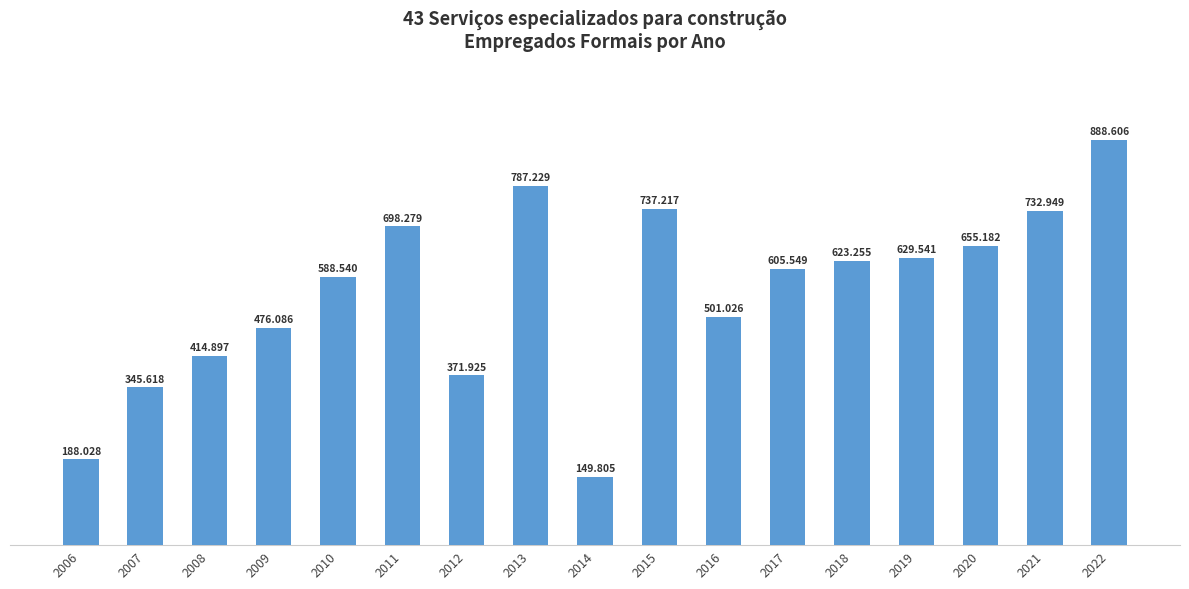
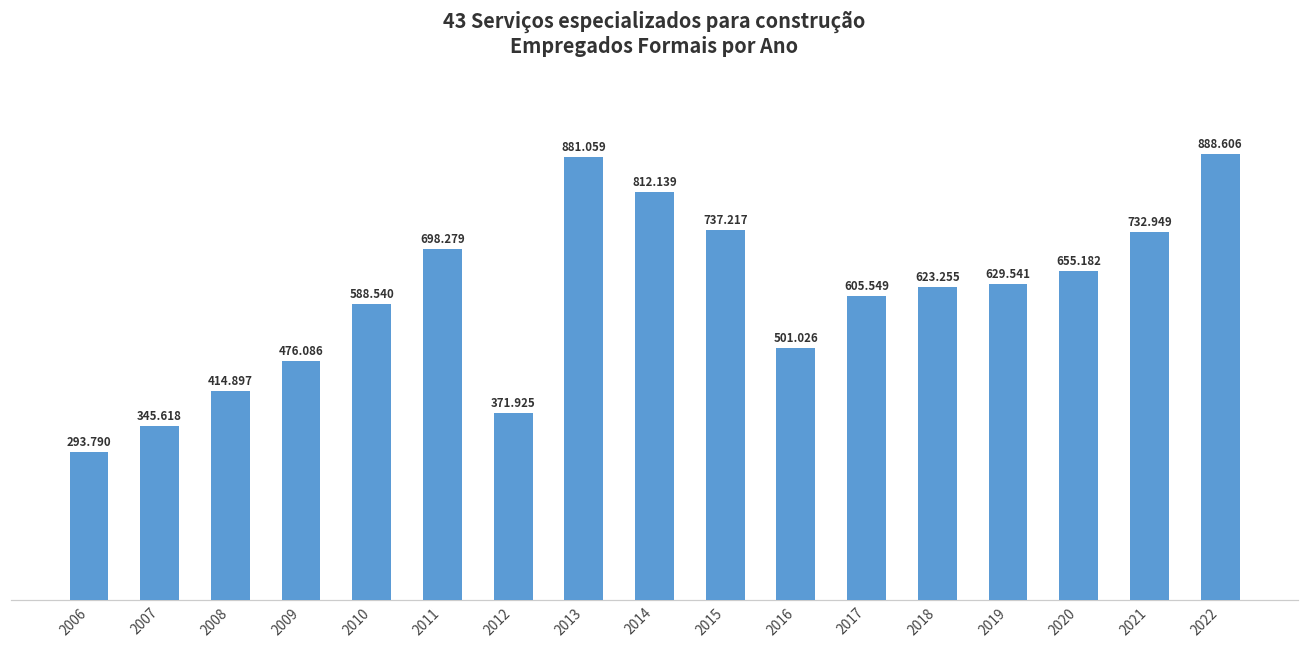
2006: 188.028 -> 293.790
2013: 787.229 -> 881.059
2014: 149.805 -> 812.139
